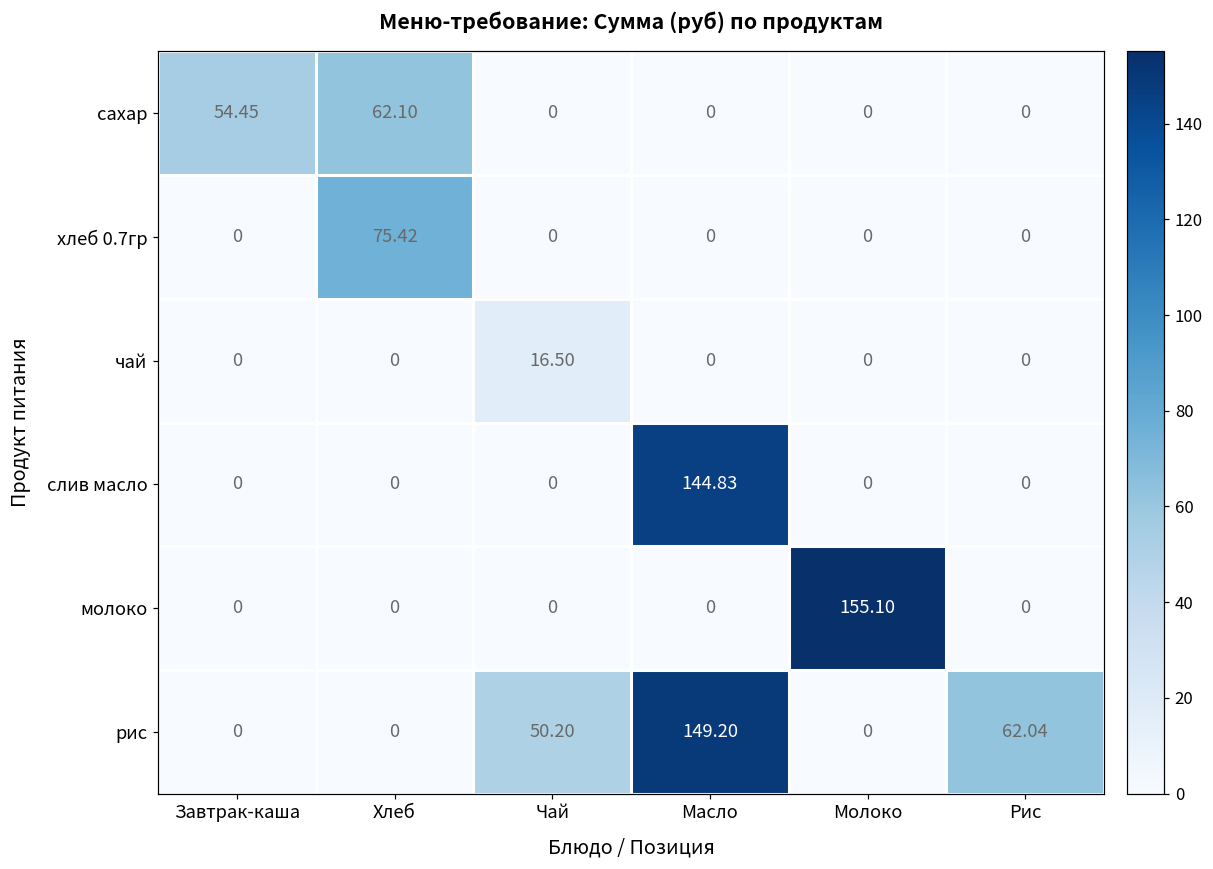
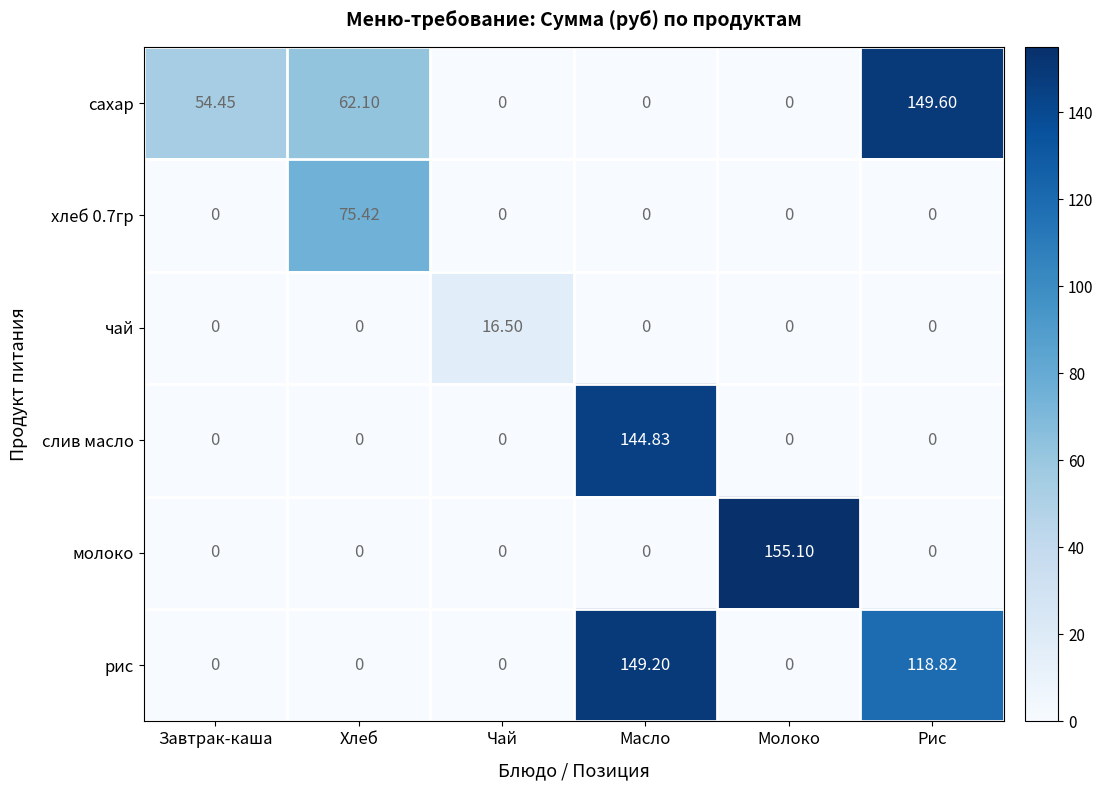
сахар, Рис: 0 -> 149.60
рис, Чай: 50.20 -> 0
рис, Рис: 62.04 -> 118.82
